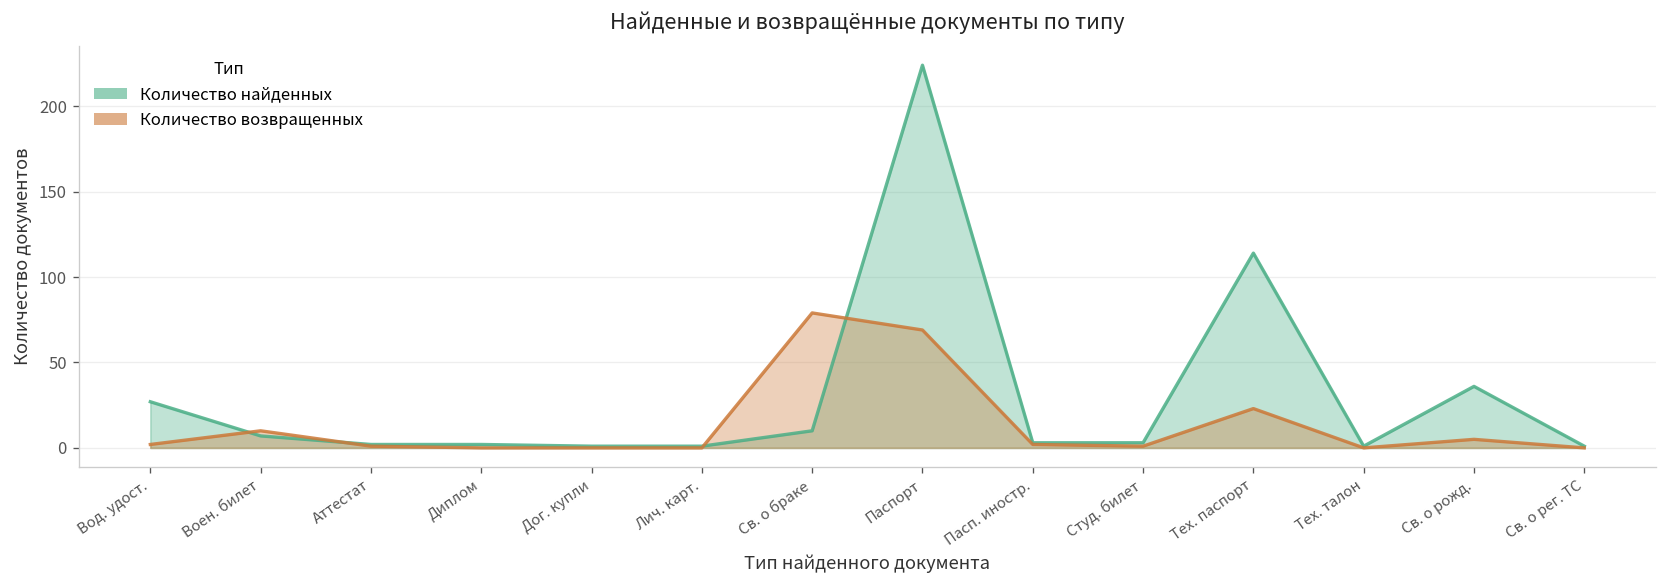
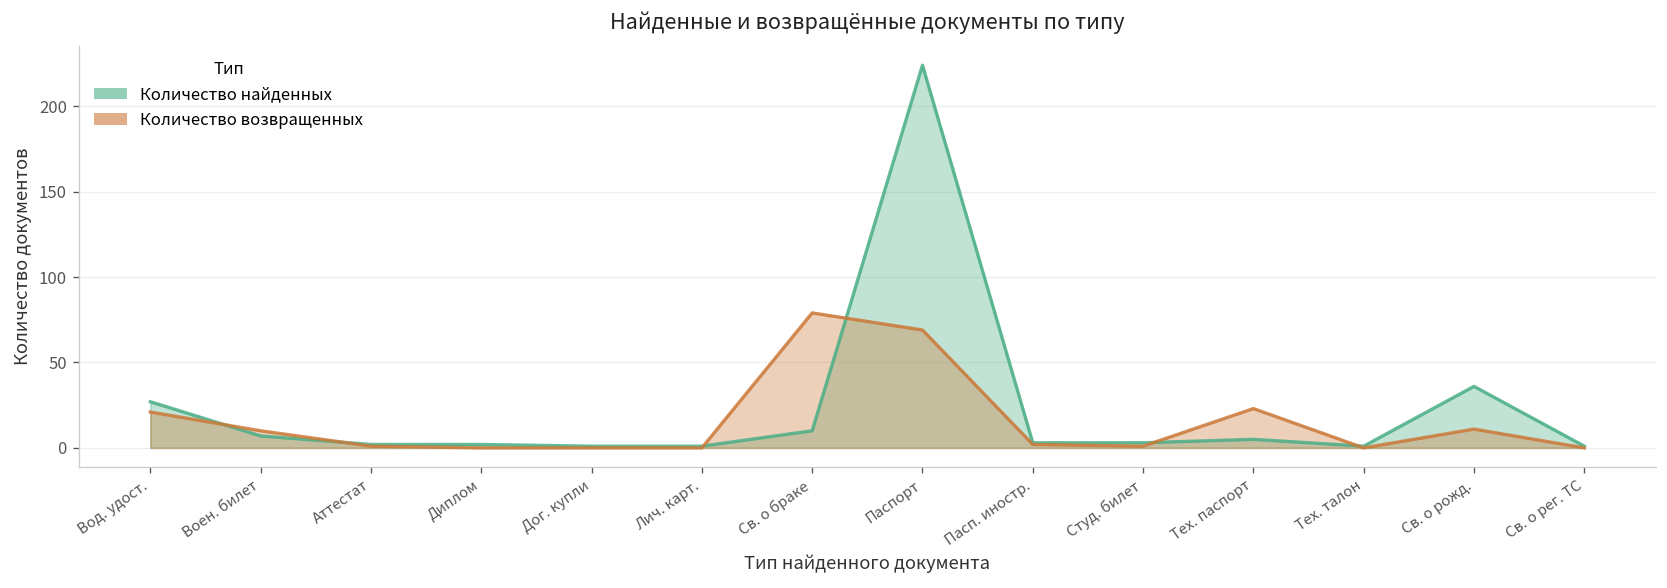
Количество возвращенных, Вод. удост.: 2 -> 21
Количество найденных, Тех. паспорт: 114 -> 5
Количество возвращенных, Св. о рожд.: 5 -> 11
